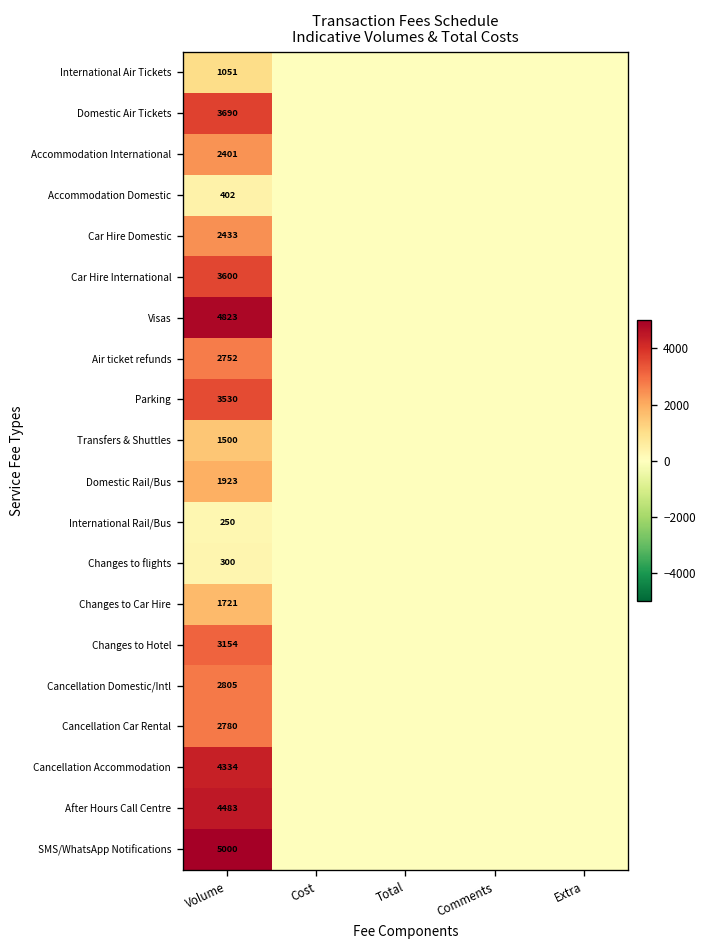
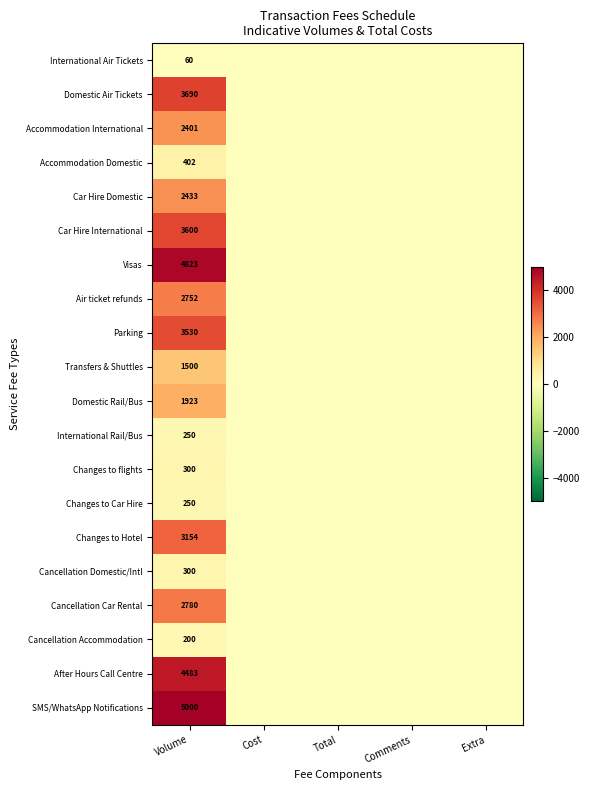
International Air Tickets, Volume: 1051 -> 60
Changes to Car Hire, Volume: 1721 -> 250
Cancellation Domestic/Intl, Volume: 2805 -> 300
Cancellation Accommodation, Volume: 4334 -> 200
